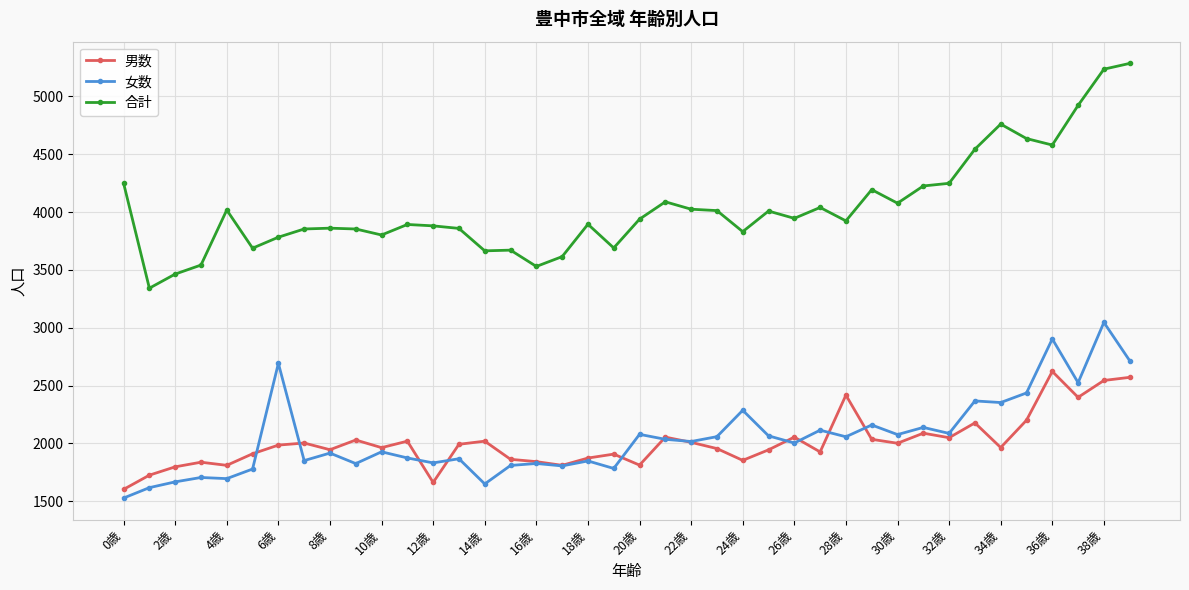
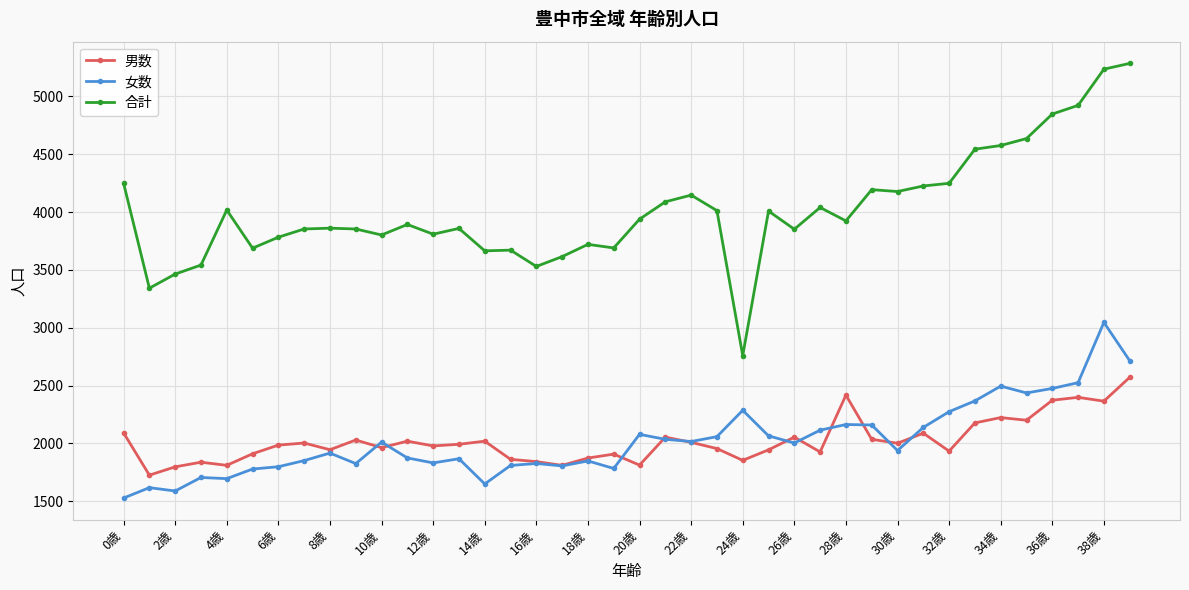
男数, 0歳: 1600 -> 2090
女数, 2歳: 1670 -> 1590
女数, 6歳: 2690 -> 1800
女数, 10歳: 1930 -> 2010
男数, 12歳: 1660 -> 1980
合計, 12歳: 3880 -> 3810
合計, 18歳: 3900 -> 3720
合計, 22歳: 4030 -> 4150
合計, 24歳: 3830 -> 2760
合計, 26歳: 3950 -> 3850
女数, 28歳: 2060 -> 2160
女数, 30歳: 2080 -> 1940
合計, 30歳: 4080 -> 4180
男数, 32歳: 2050 -> 1930
女数, 32歳: 2090 -> 2270
男数, 34歳: 1960 -> 2220
女数, 34歳: 2350 -> 2500
合計, 34歳: 4760 -> 4580
男数, 36歳: 2620 -> 2370
女数, 36歳: 2900 -> 2480
合計, 36歳: 4580 -> 4850
男数, 38歳: 2540 -> 2370
